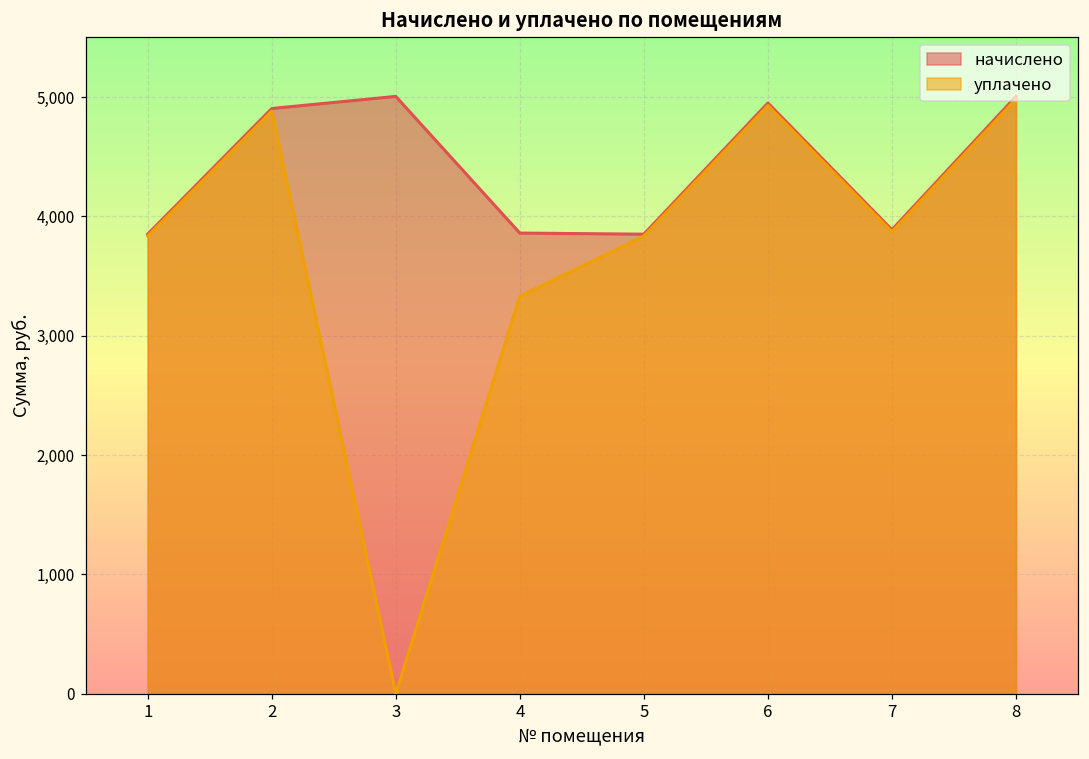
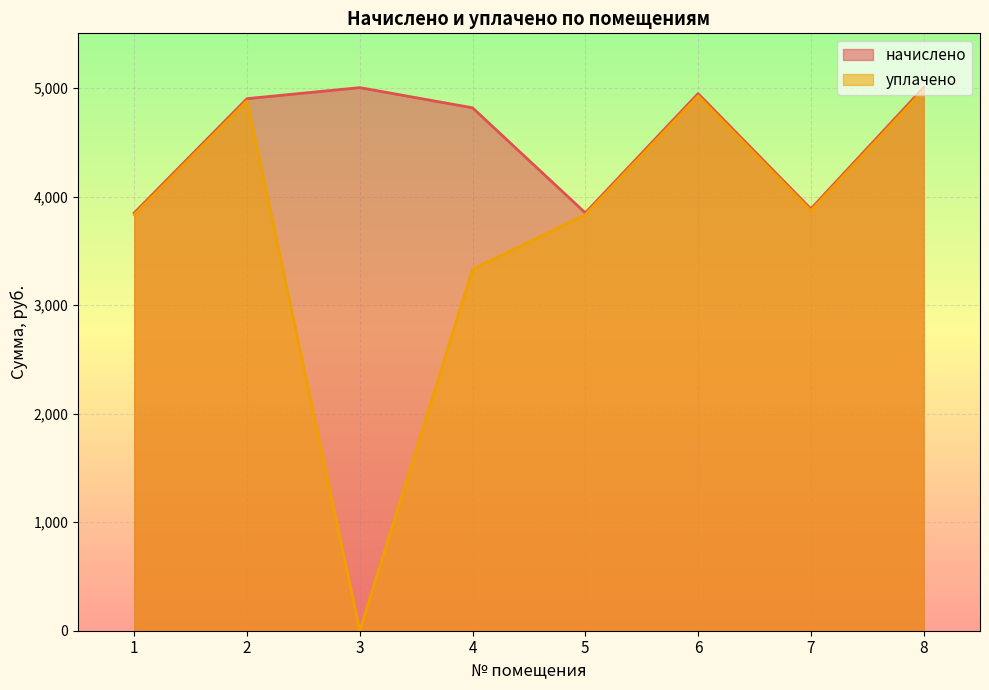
начислено, 4: 3,860 -> 4,820
